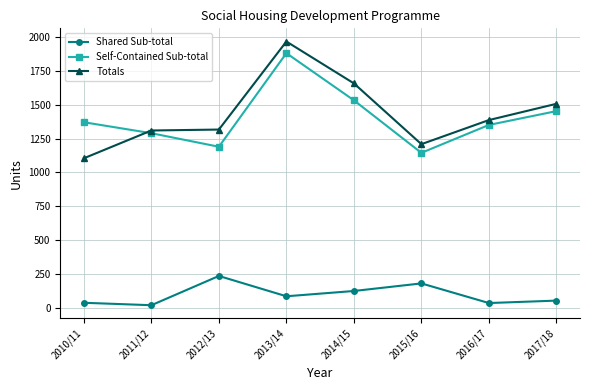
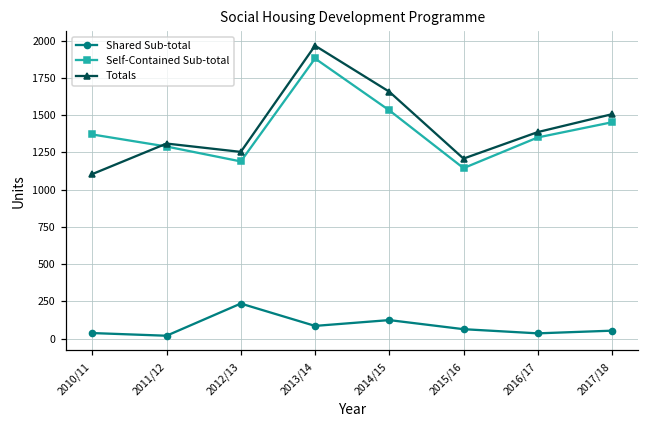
Totals, 2012/13: 1320 -> 1250
Shared Sub-total, 2015/16: 180 -> 60
